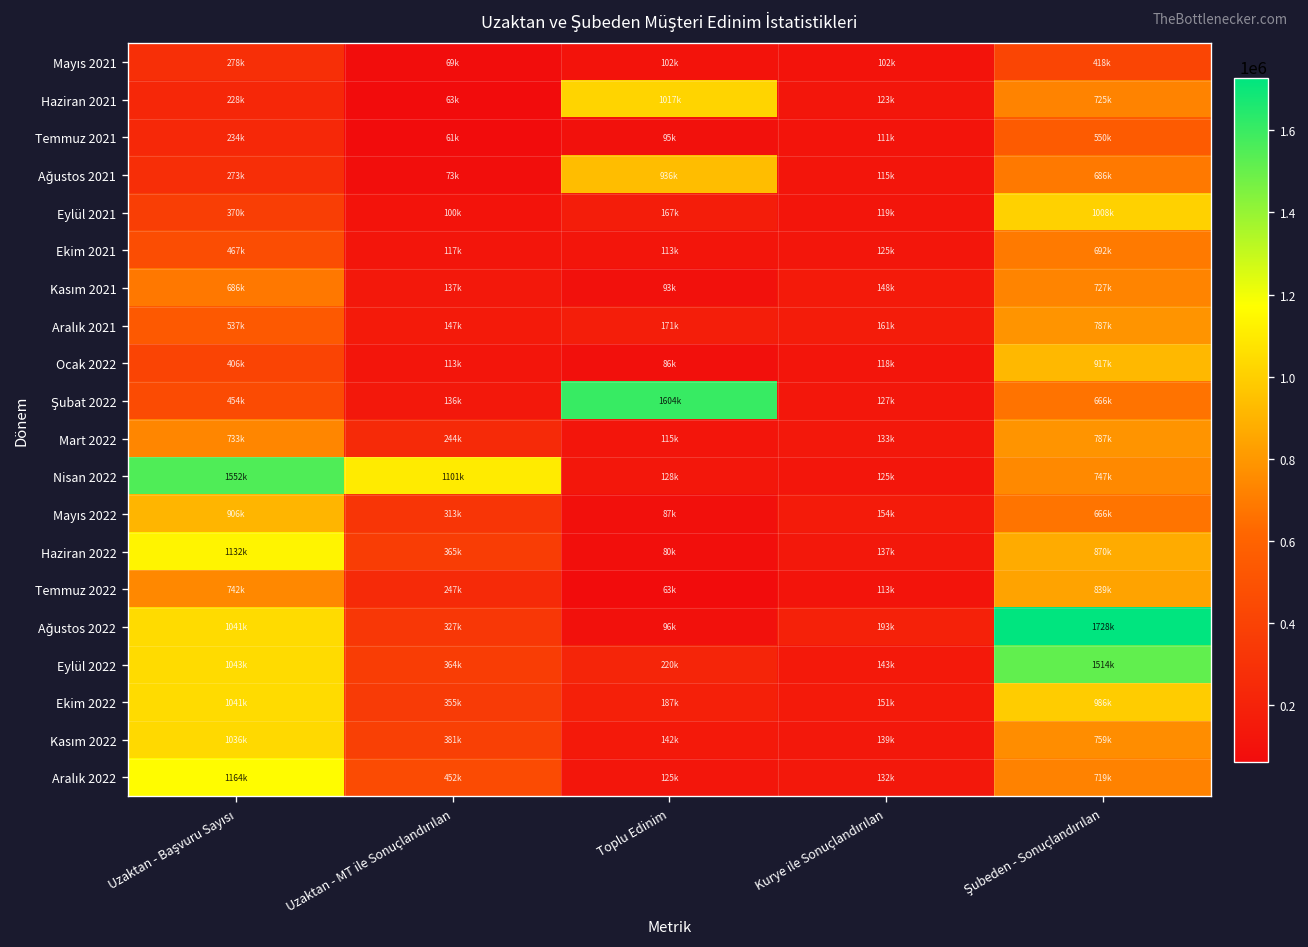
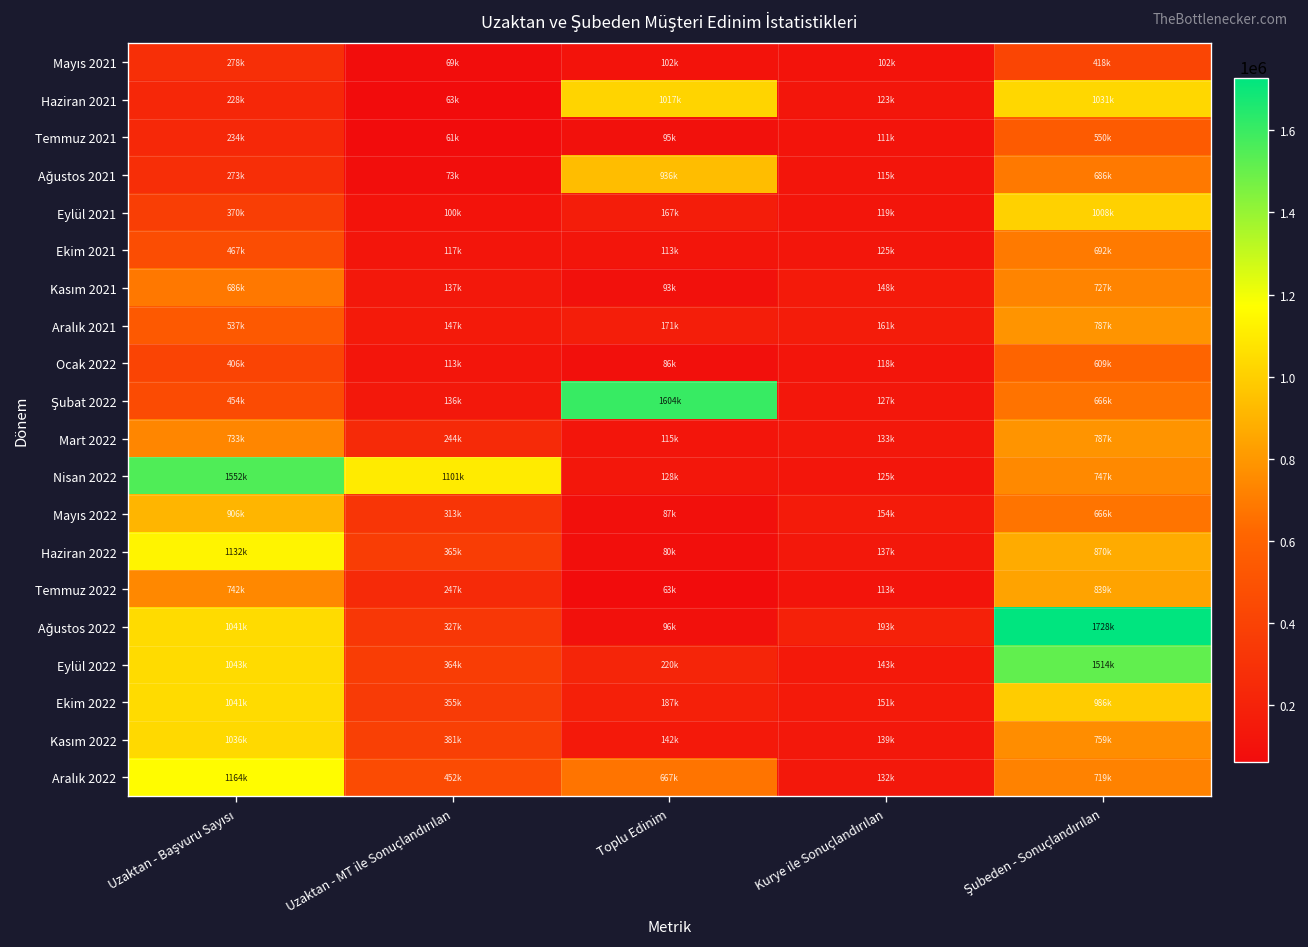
Haziran 2021, Şubeden - Sonuçlandırılan: 725k -> 1031k
Ocak 2022, Şubeden - Sonuçlandırılan: 917k -> 609k
Aralık 2022, Toplu Edinim: 125k -> 667k
